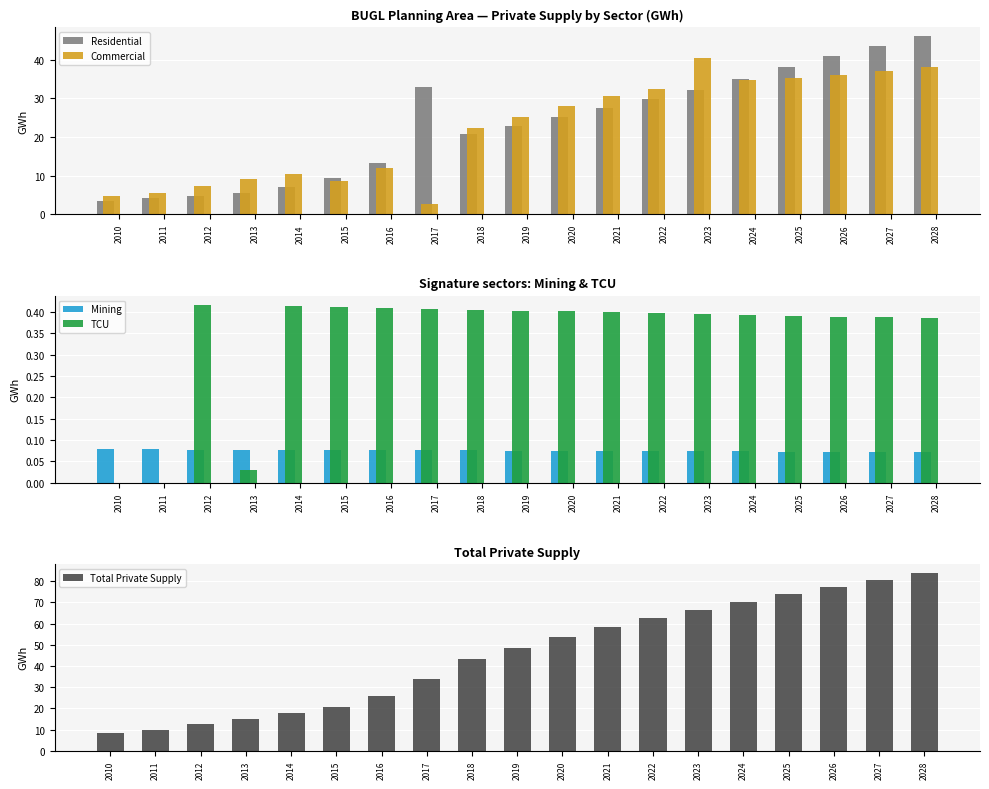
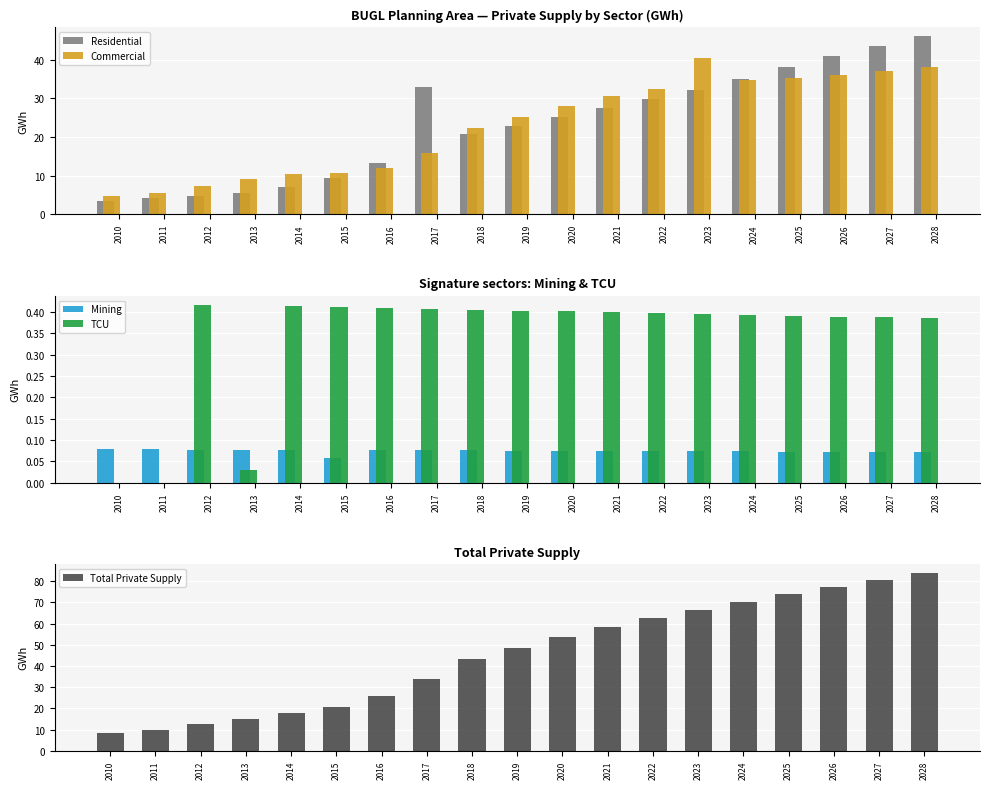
BUGL Planning Area — Private Supply by Sector (GWh), Commercial, 2015: 9 -> 11
BUGL Planning Area — Private Supply by Sector (GWh), Commercial, 2017: 3 -> 16
Signature sectors: Mining & TCU, Mining, 2015: 0.08 -> 0.06
